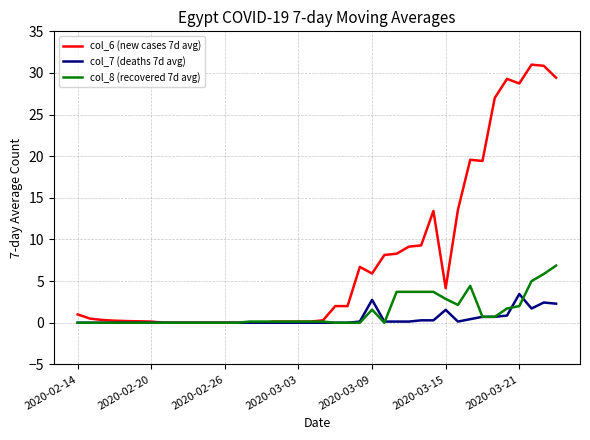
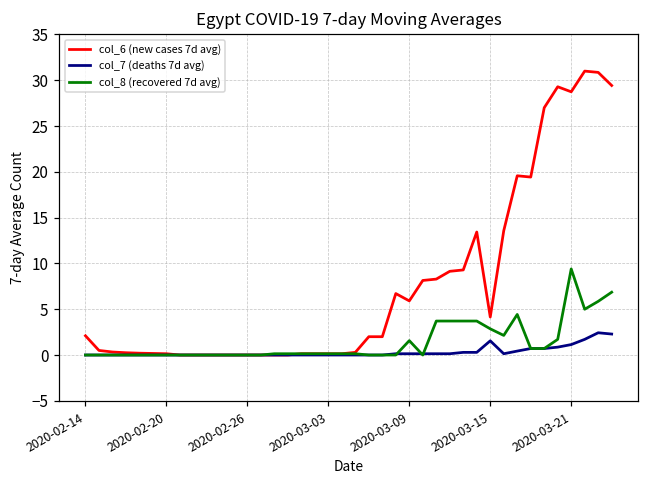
col_6 (new cases 7d avg), 2020-02-14: 1 -> 2
col_7 (deaths 7d avg), 2020-03-09: 3 -> 0
col_7 (deaths 7d avg), 2020-03-21: 3 -> 1
col_8 (recovered 7d avg), 2020-03-21: 2 -> 9
